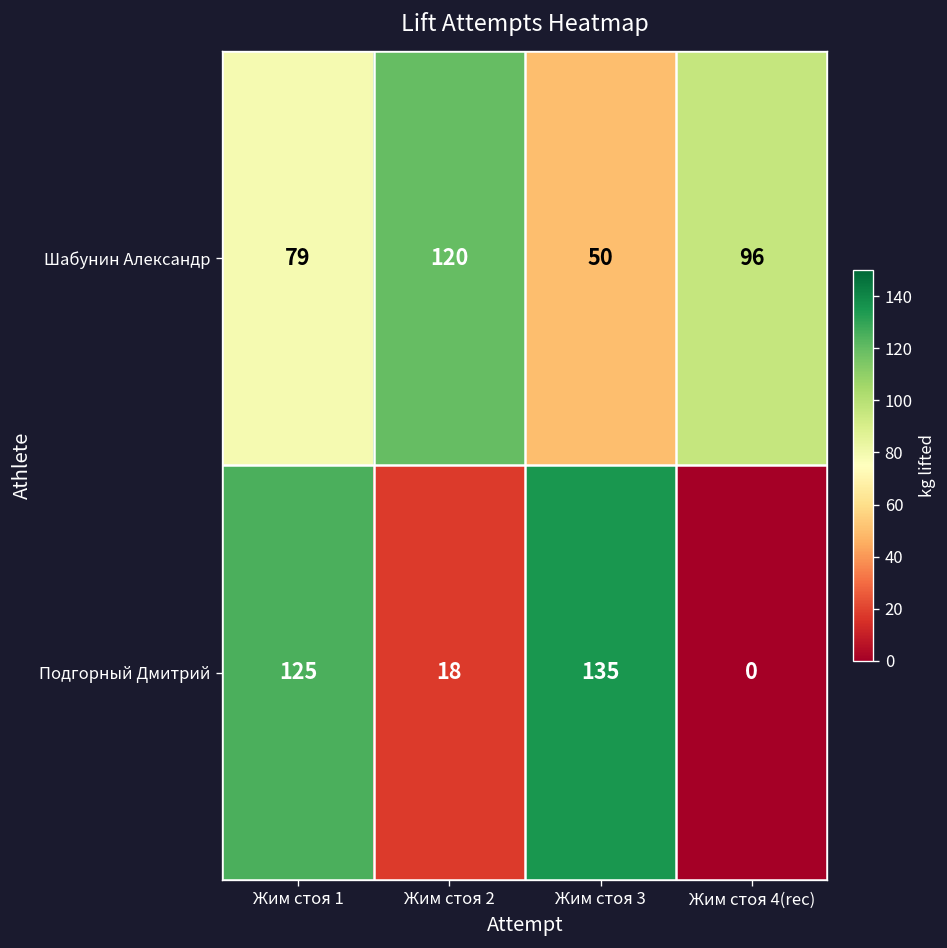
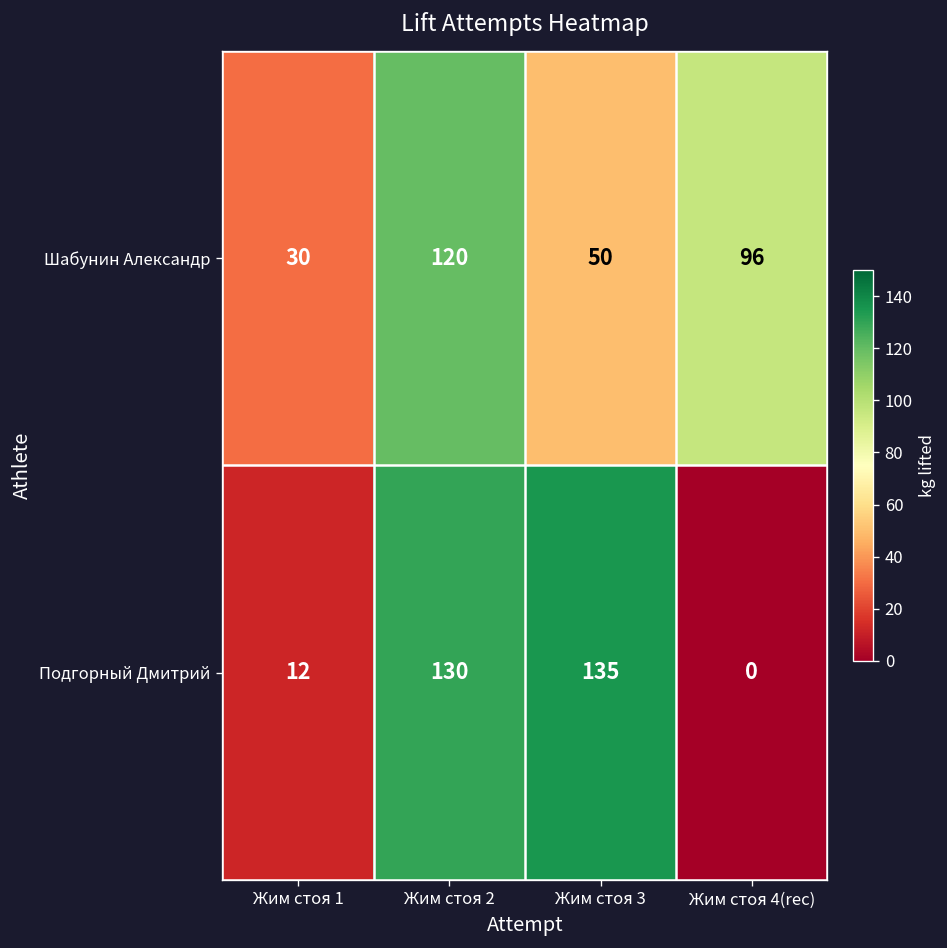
Шабунин Александр, Жим стоя 1: 79 -> 30
Подгорный Дмитрий, Жим стоя 1: 125 -> 12
Подгорный Дмитрий, Жим стоя 2: 18 -> 130
